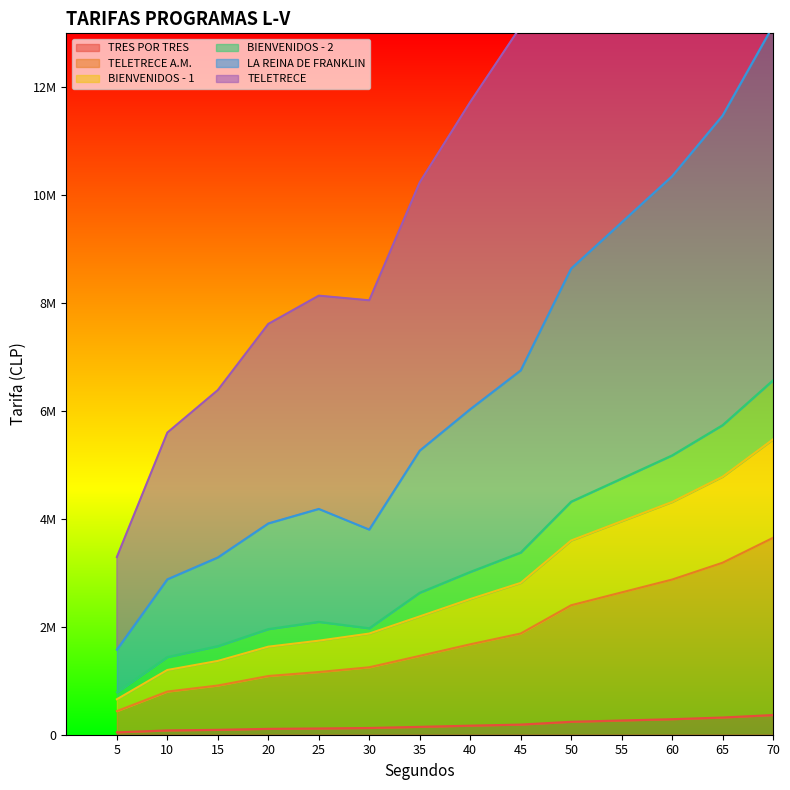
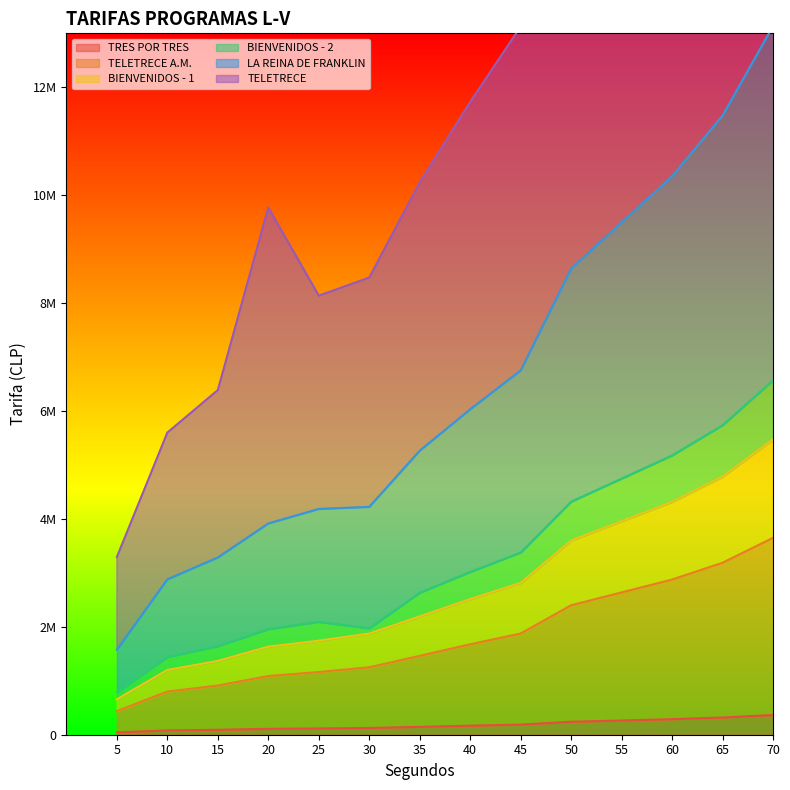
TELETRECE, 20: 3700000 -> 5900000
LA REINA DE FRANKLIN, 30: 1800000 -> 2300000
